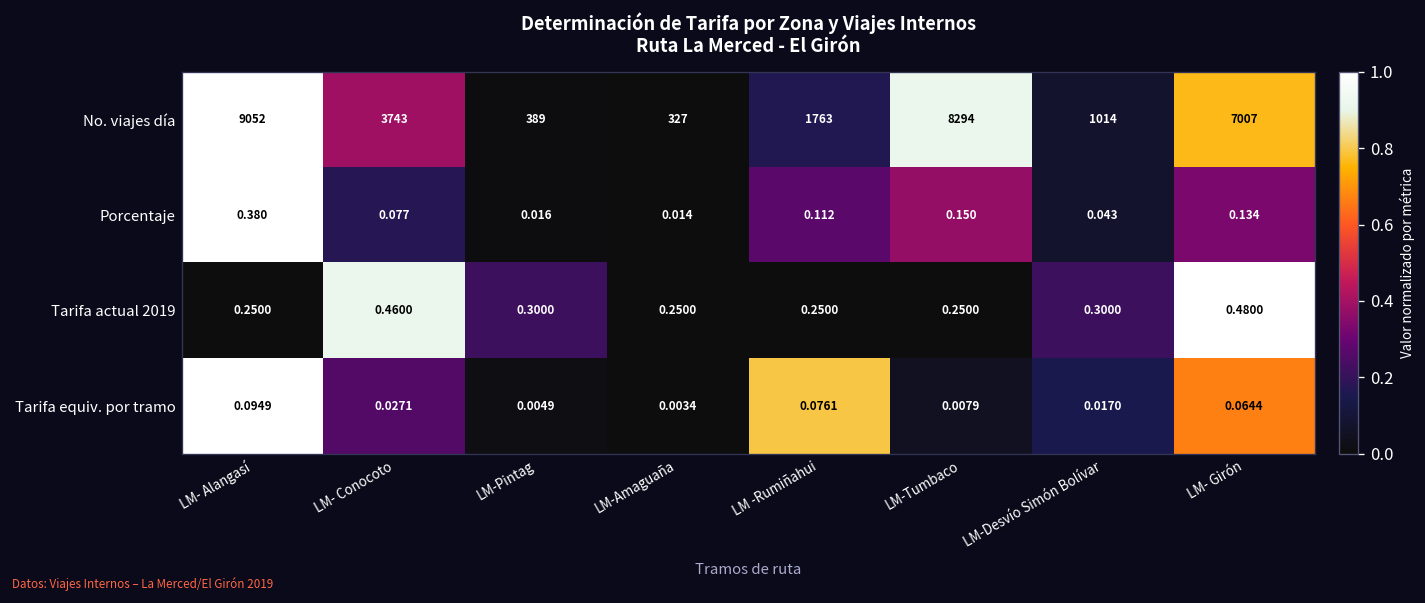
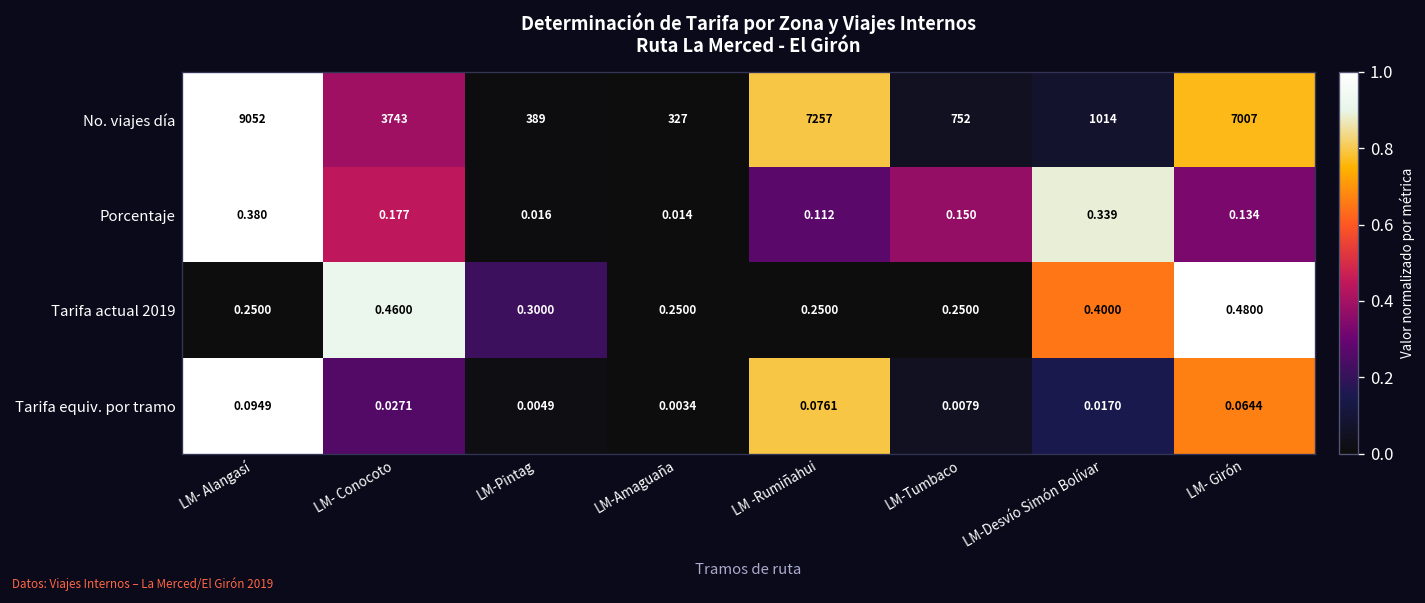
No. viajes día, LM -Rumiñahui: 1763 -> 7257
No. viajes día, LM-Tumbaco: 8294 -> 752
Porcentaje, LM- Conocoto: 0.077 -> 0.177
Porcentaje, LM-Desvío Simón Bolívar: 0.043 -> 0.339
Tarifa actual 2019, LM-Desvío Simón Bolívar: 0.3000 -> 0.4000
